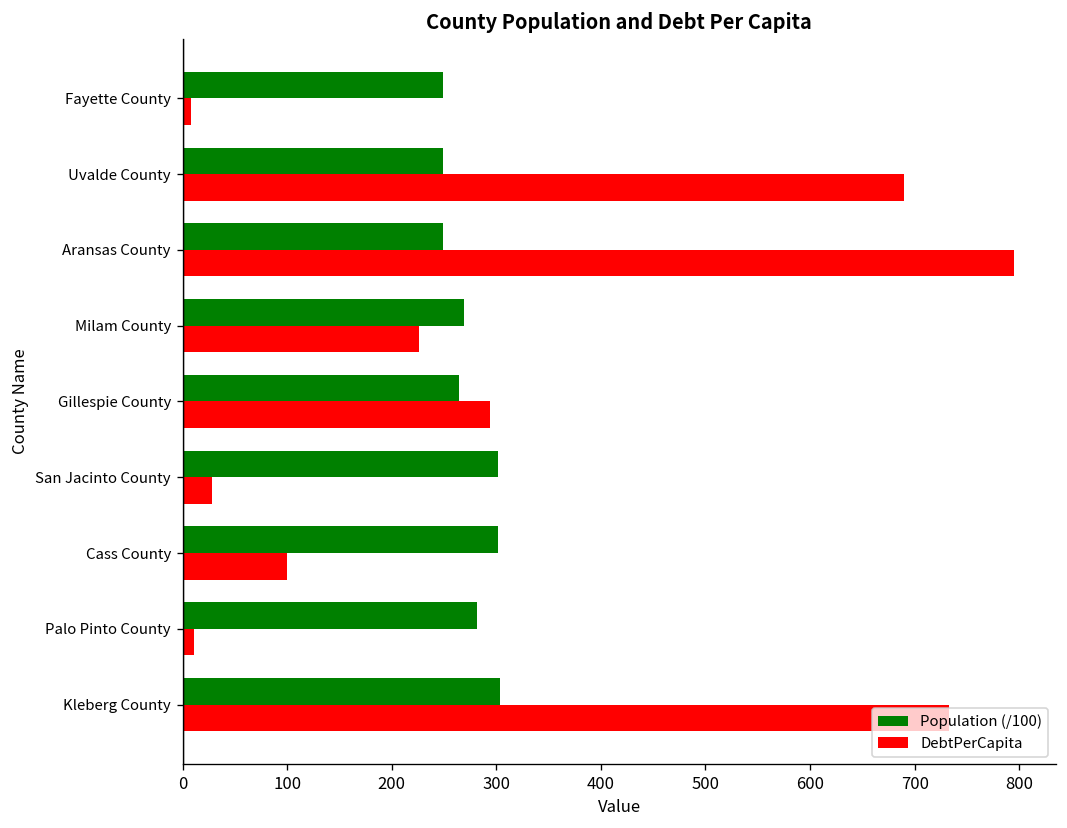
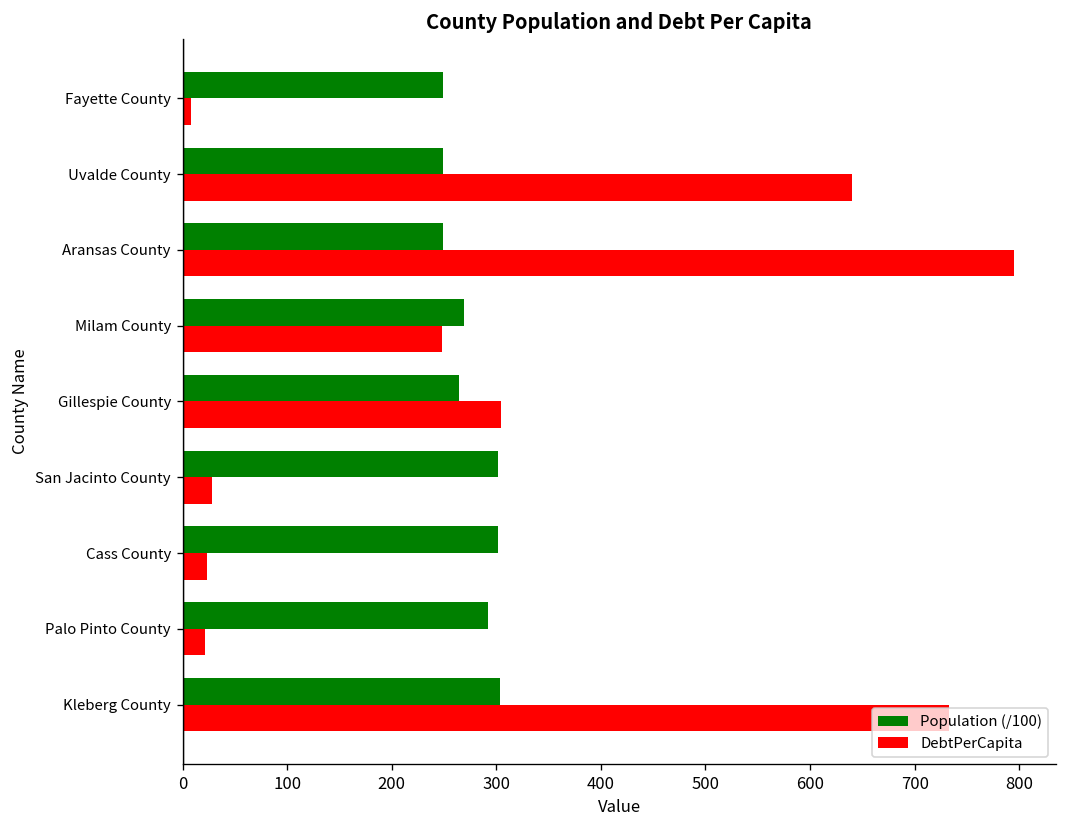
DebtPerCapita, Uvalde County: 690 -> 640
DebtPerCapita, Milam County: 230 -> 250
DebtPerCapita, Gillespie County: 290 -> 300
DebtPerCapita, Cass County: 100 -> 20
Population (/100), Palo Pinto County: 280 -> 290
DebtPerCapita, Palo Pinto County: 10 -> 20
